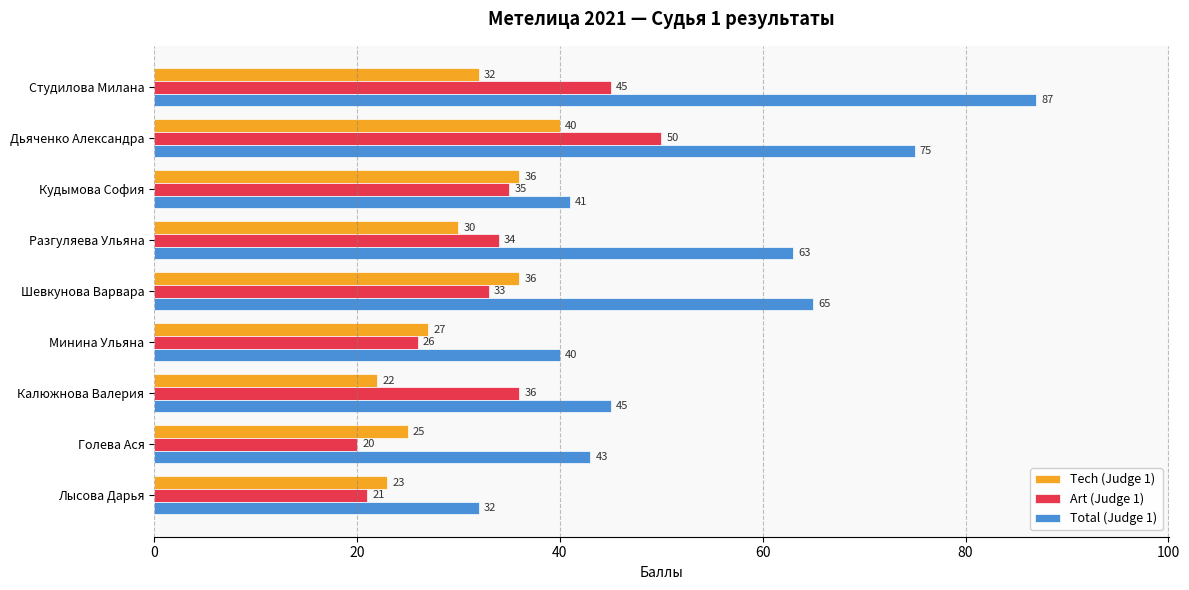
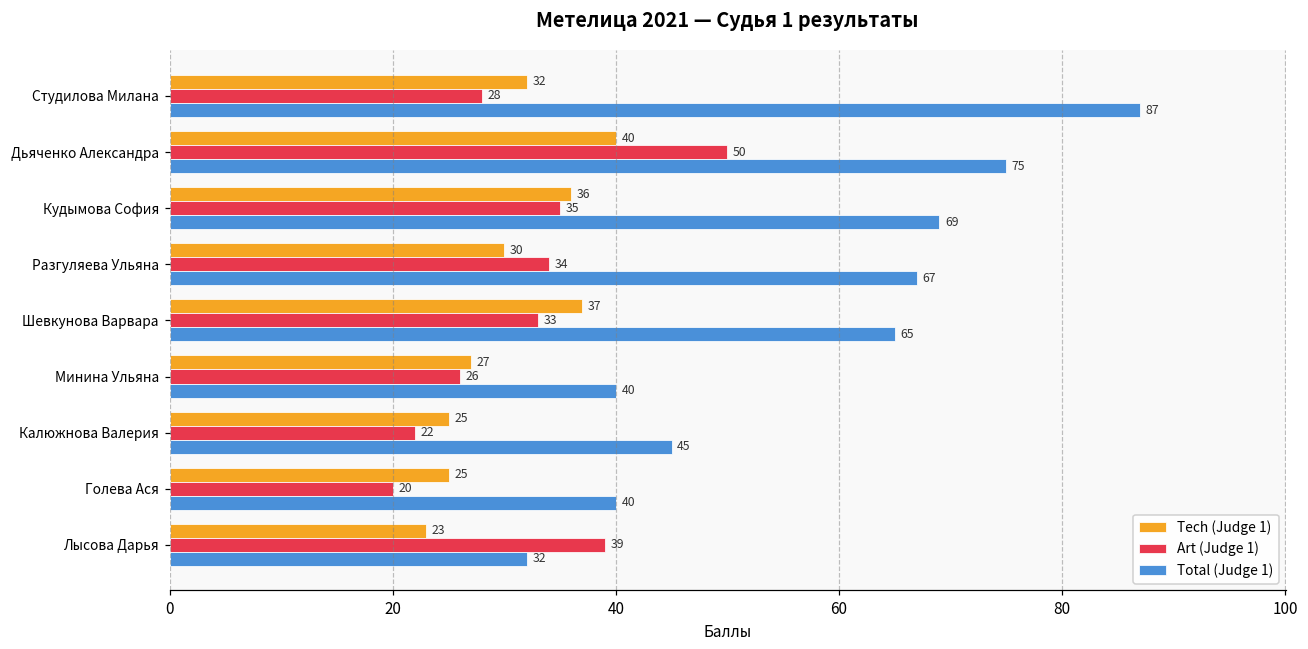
Art (Judge 1), Студилова Милана: 45 -> 28
Total (Judge 1), Кудымова София: 41 -> 69
Total (Judge 1), Разгуляева Ульяна: 63 -> 67
Tech (Judge 1), Шевкунова Варвара: 36 -> 37
Tech (Judge 1), Калюжнова Валерия: 22 -> 25
Art (Judge 1), Калюжнова Валерия: 36 -> 22
Total (Judge 1), Голева Ася: 43 -> 40
Art (Judge 1), Лысова Дарья: 21 -> 39
